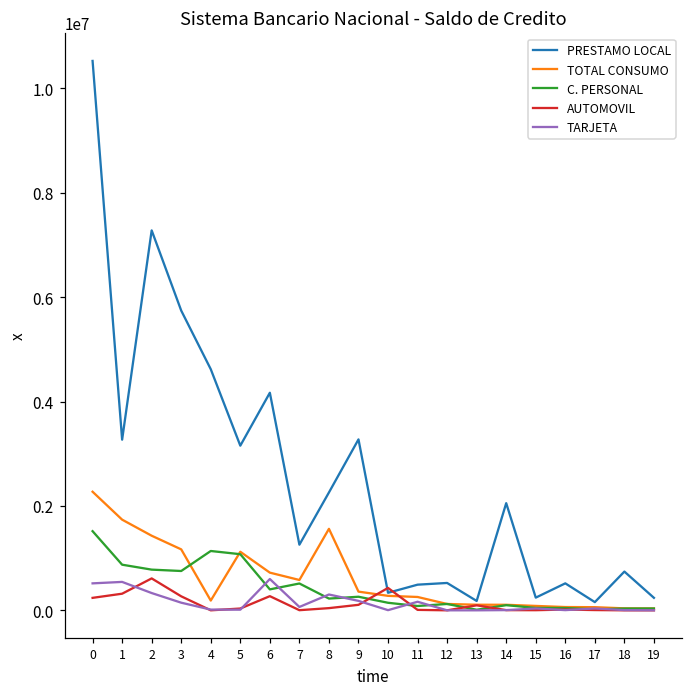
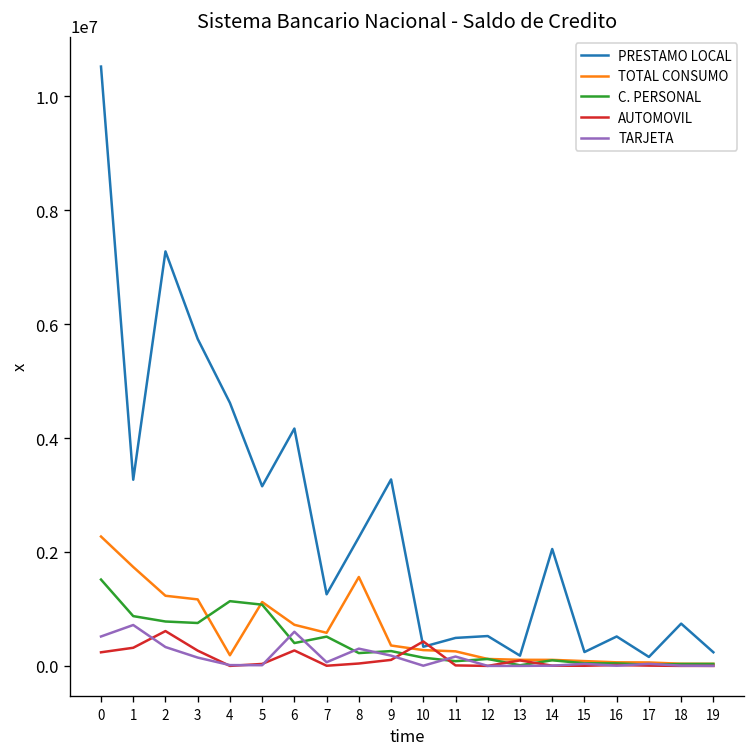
TARJETA, 1: 500000 -> 700000
TOTAL CONSUMO, 2: 1400000 -> 1200000
